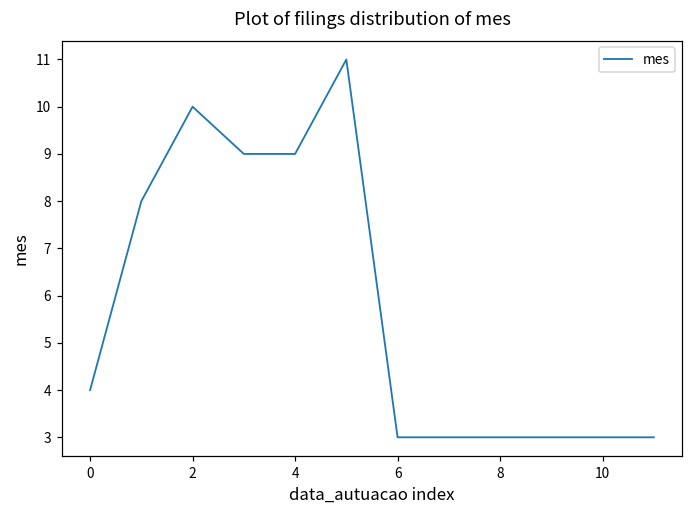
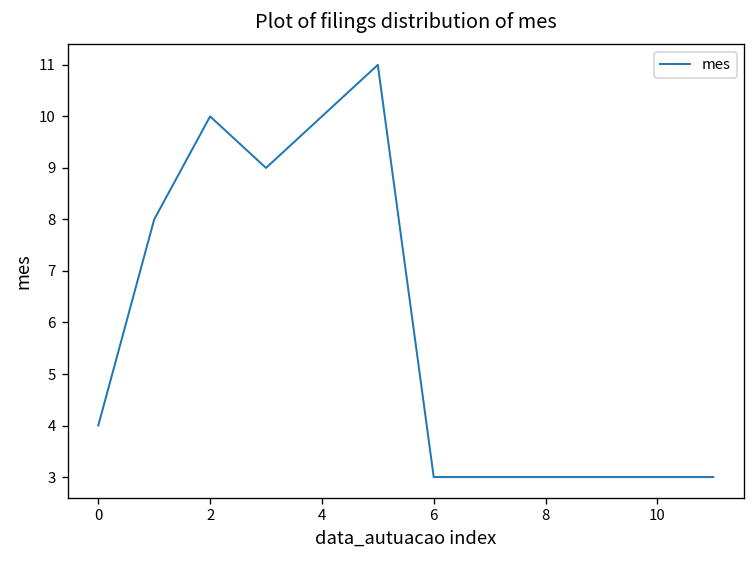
4: 9 -> 10
